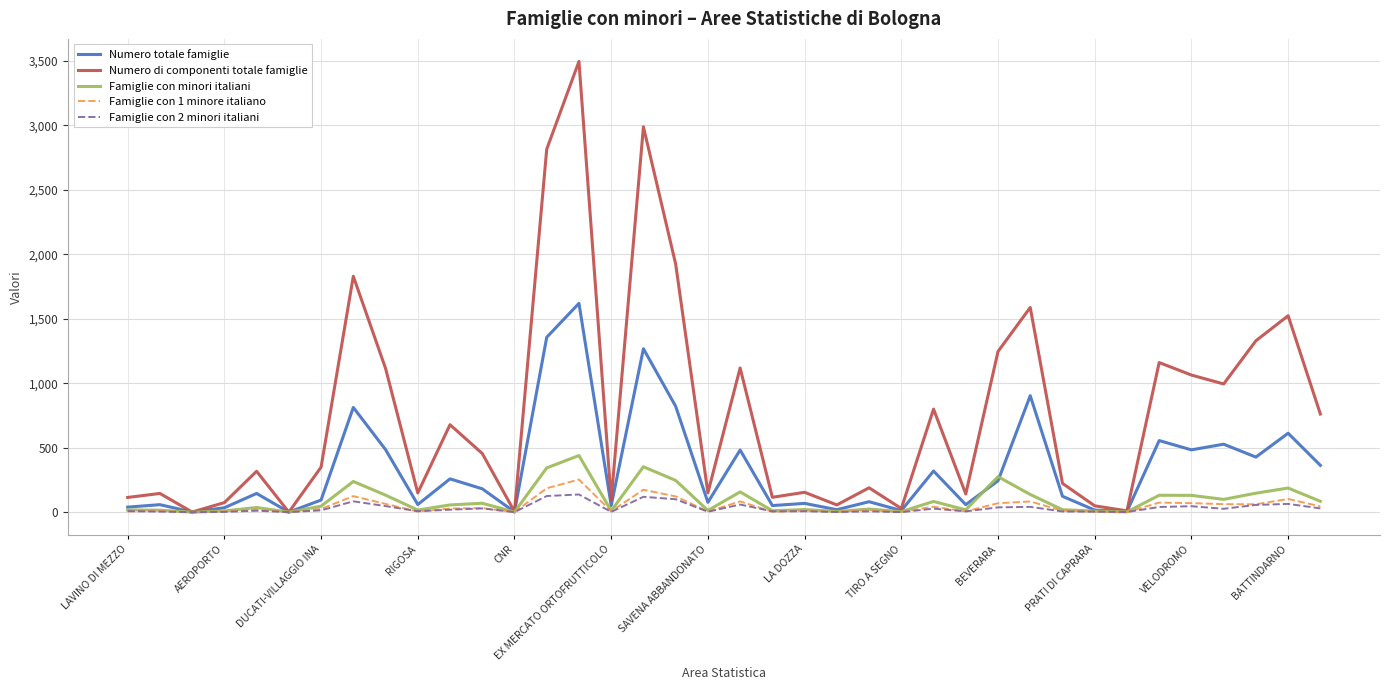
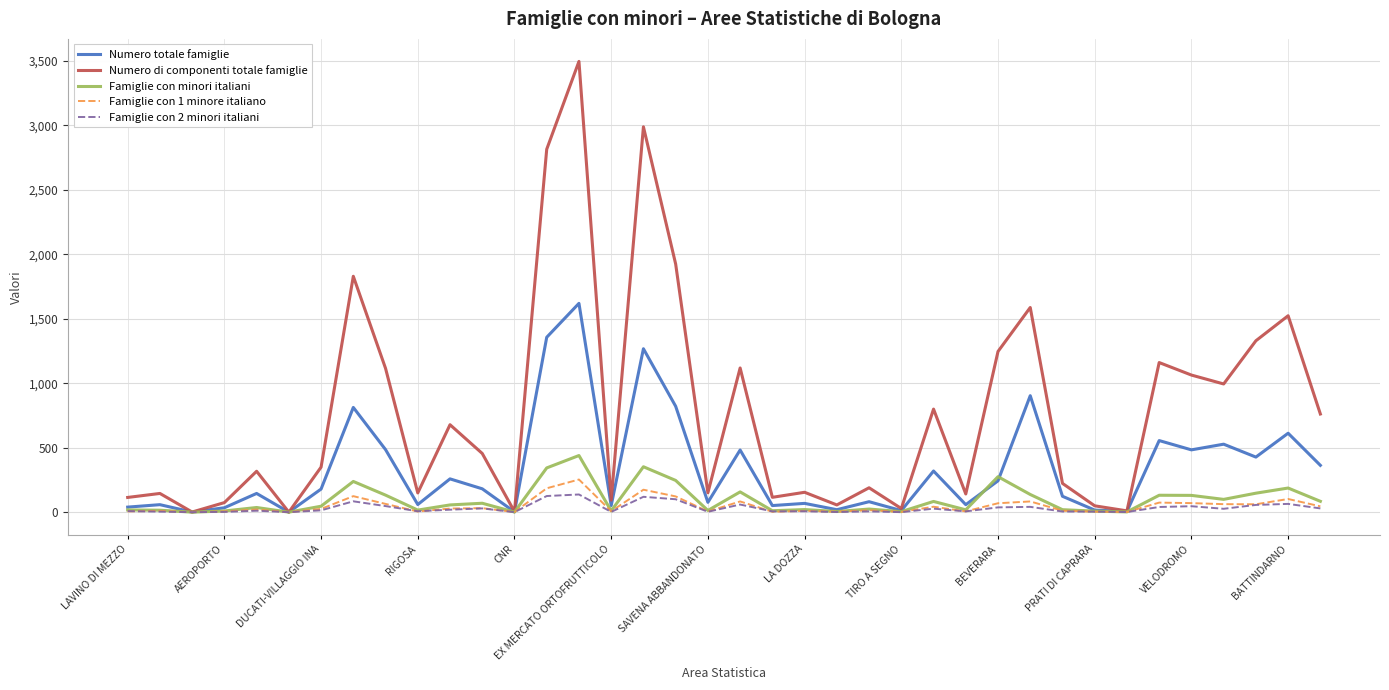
Numero totale famiglie, DUCATI-VILLAGGIO INA: 90 -> 180
